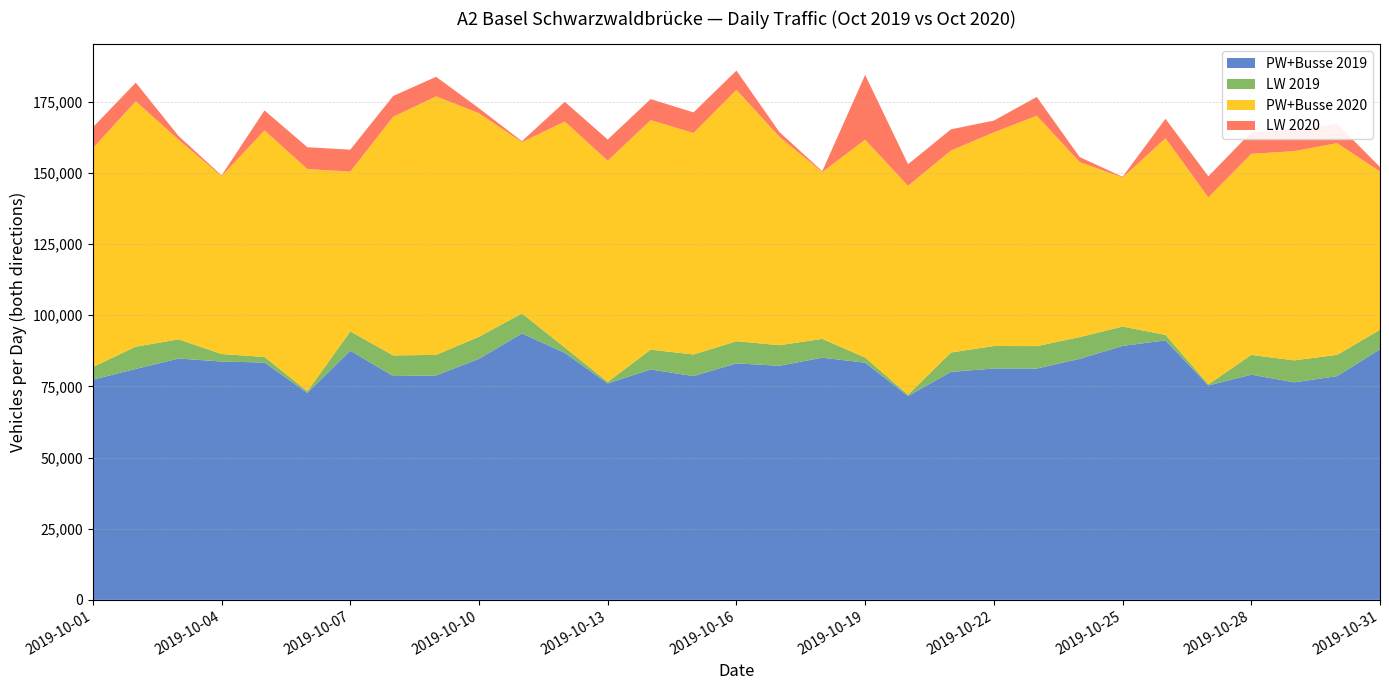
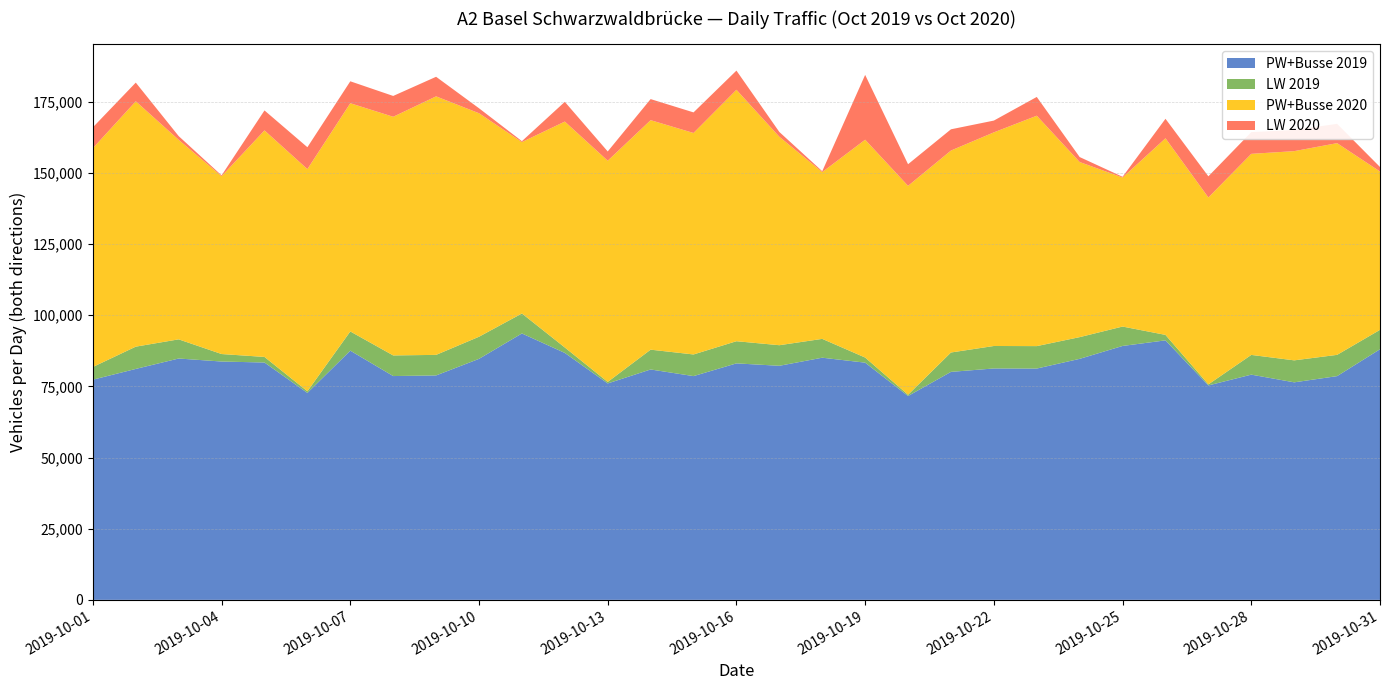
PW+Busse 2020, 2019-10-07: 56,000 -> 80,000
LW 2020, 2019-10-13: 7,000 -> 3,000
